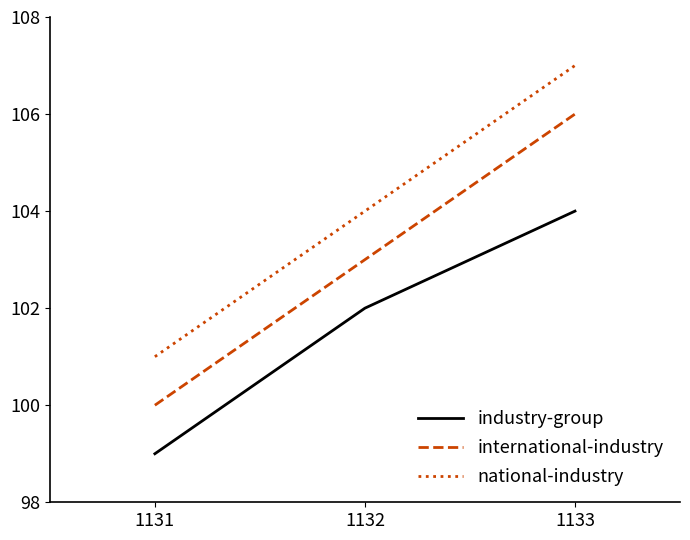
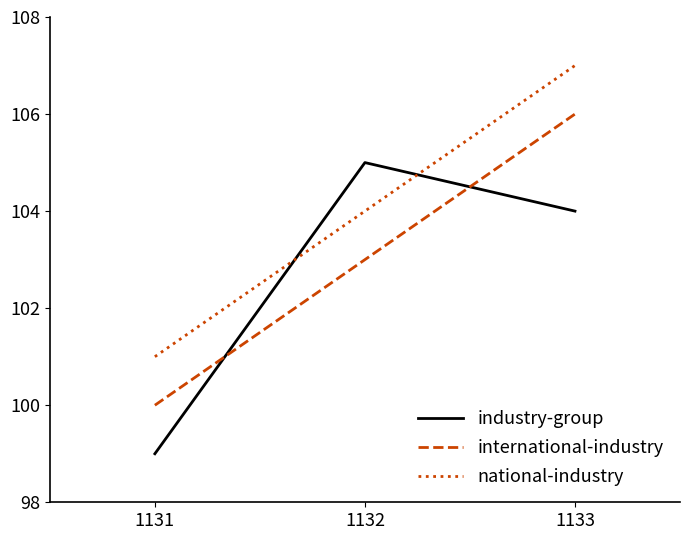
industry-group, 1132: 102 -> 105
